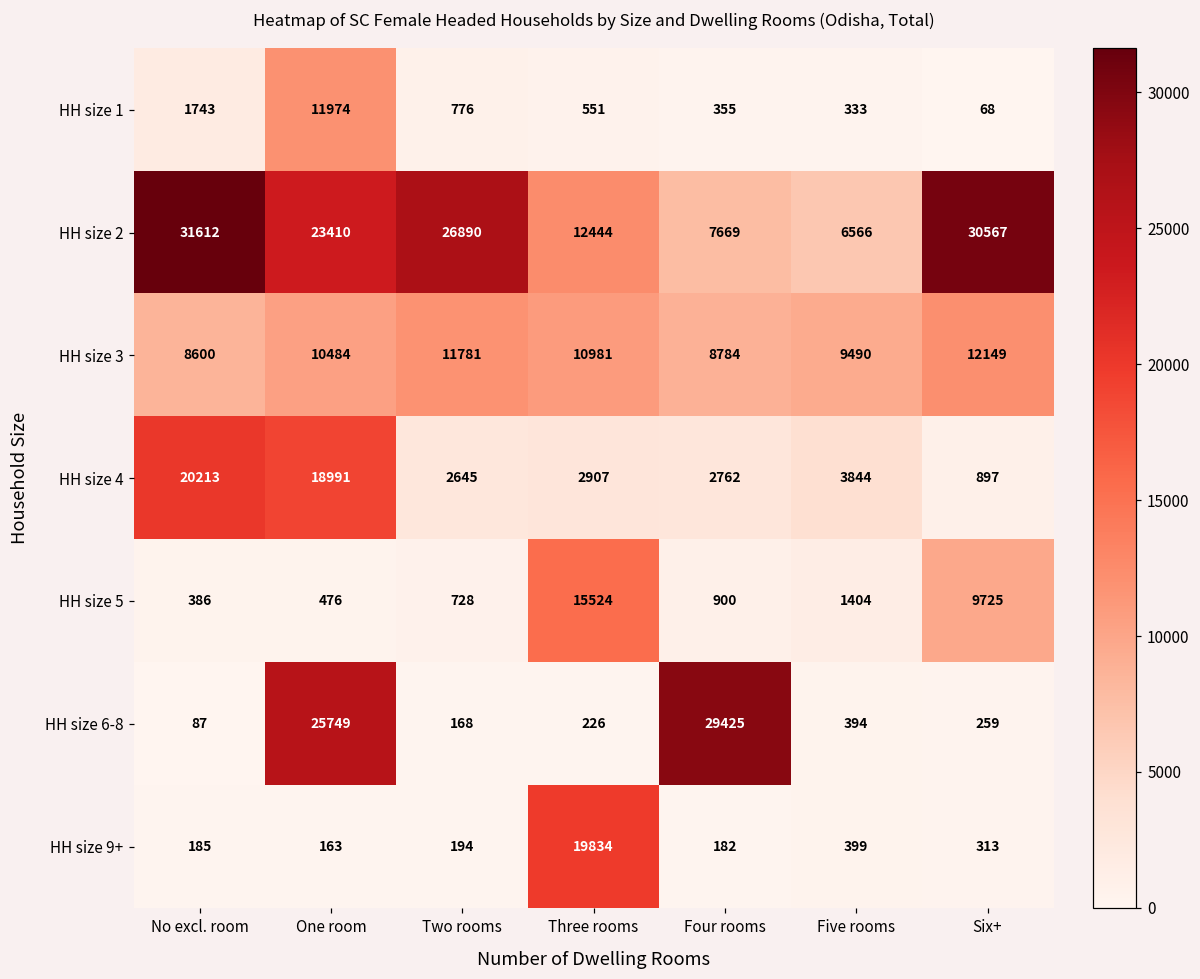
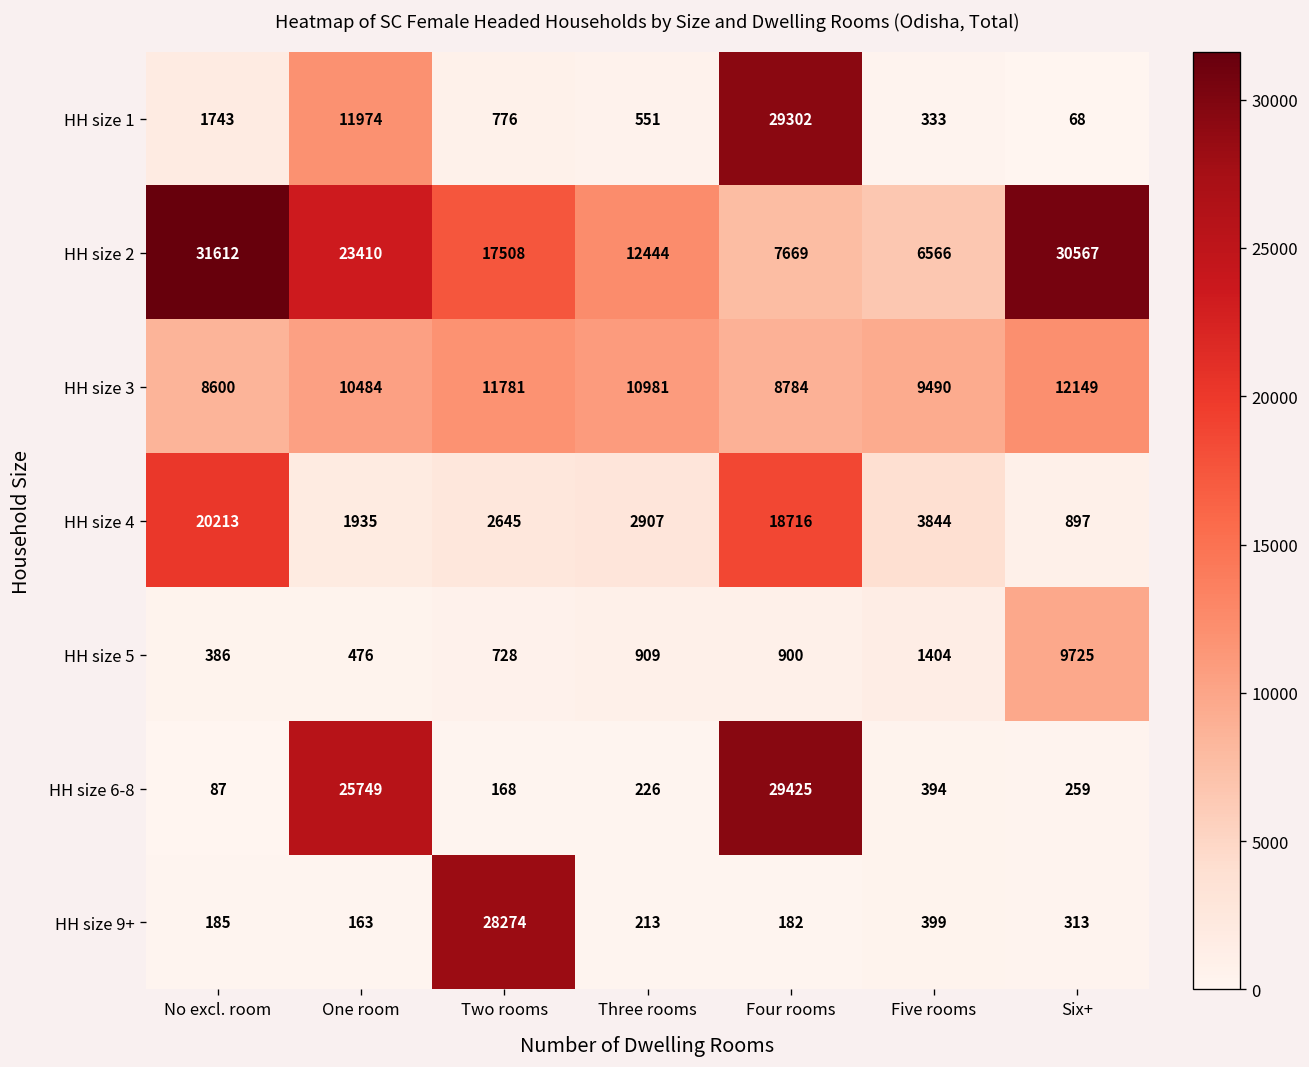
HH size 1, Four rooms: 355 -> 29302
HH size 2, Two rooms: 26890 -> 17508
HH size 4, One room: 18991 -> 1935
HH size 4, Four rooms: 2762 -> 18716
HH size 5, Three rooms: 15524 -> 909
HH size 9+, Two rooms: 194 -> 28274
HH size 9+, Three rooms: 19834 -> 213
